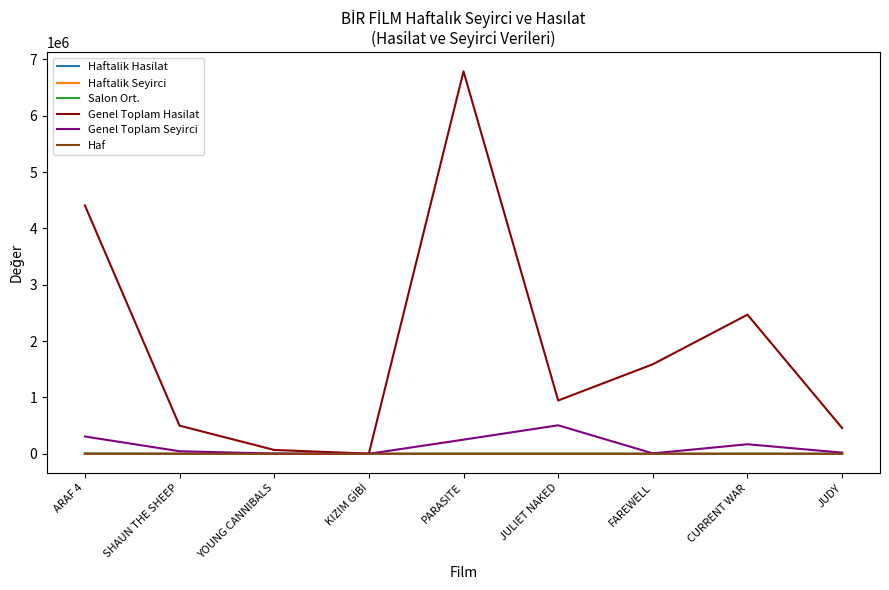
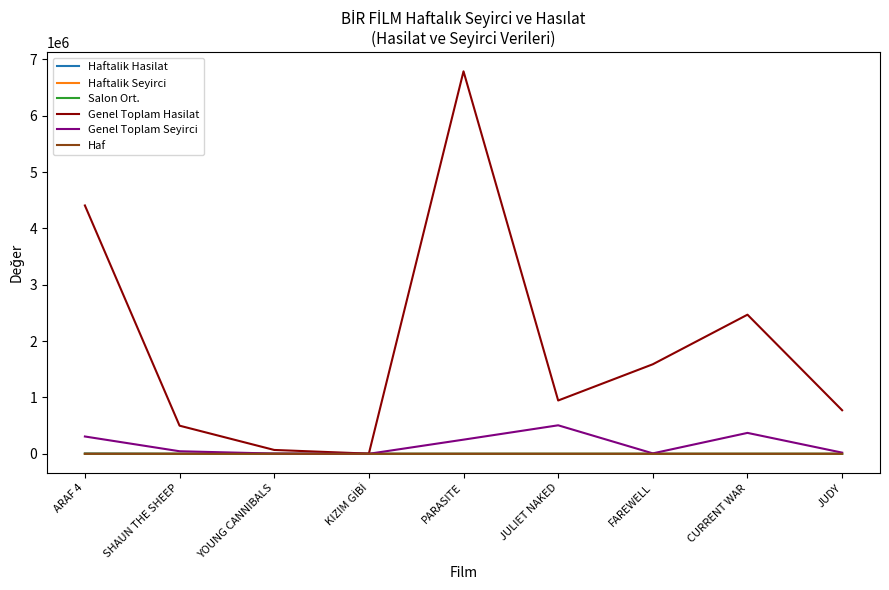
Genel Toplam Seyirci, CURRENT WAR: 200000 -> 400000
Genel Toplam Hasilat, JUDY: 500000 -> 800000
